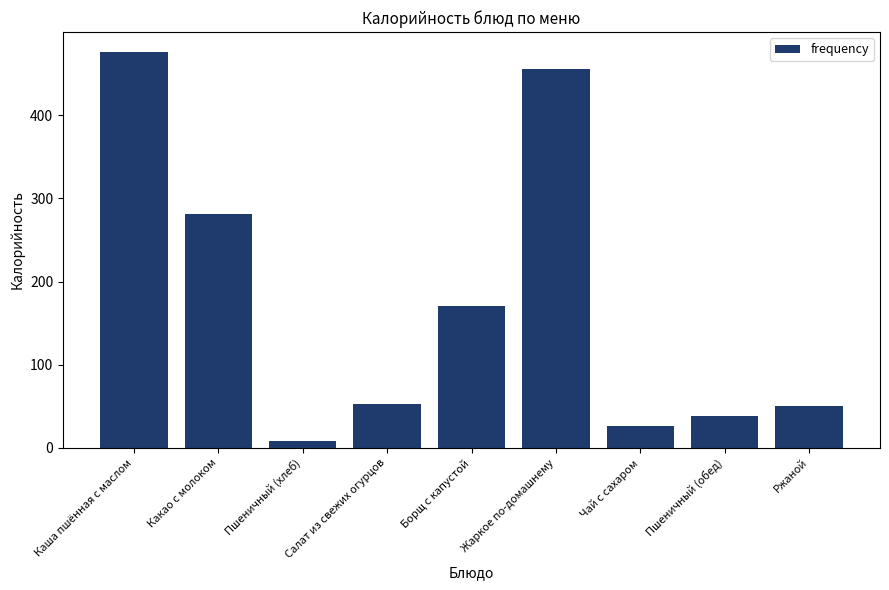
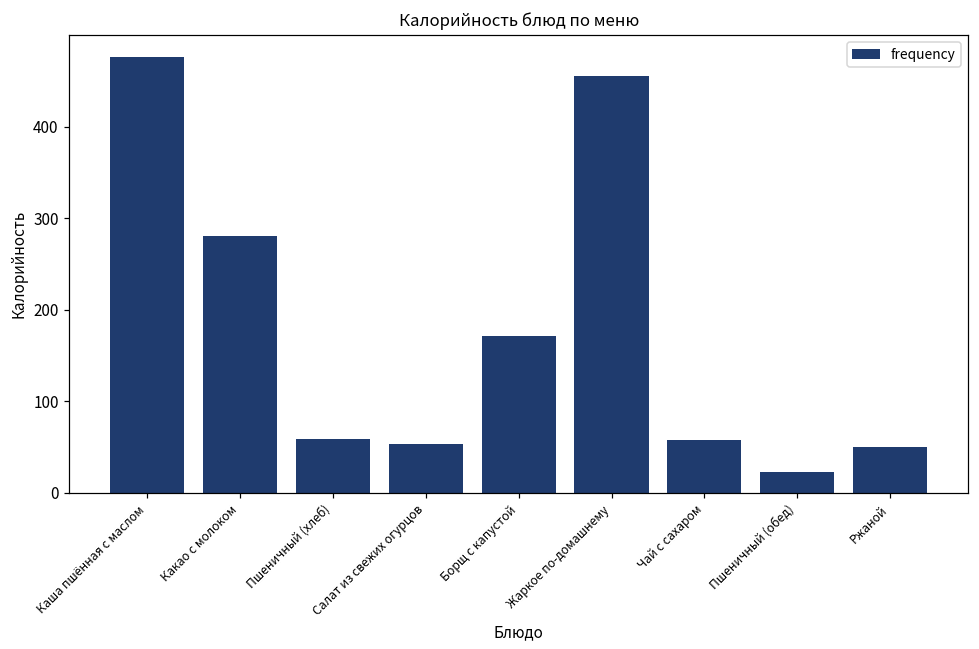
Пшеничный (хлеб): 10 -> 60
Чай с сахаром: 30 -> 60
Пшеничный (обед): 40 -> 20
